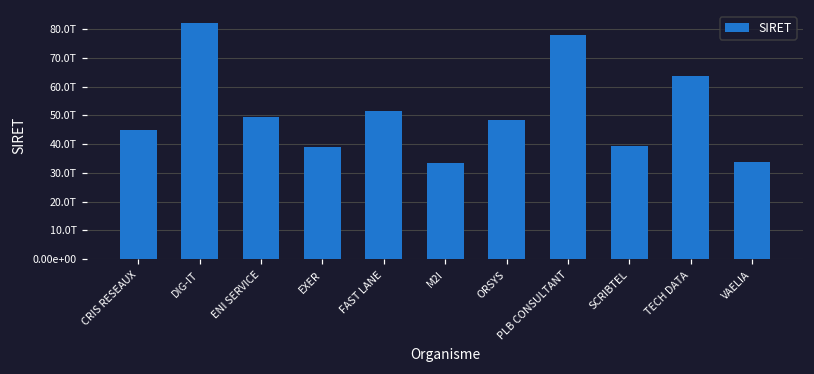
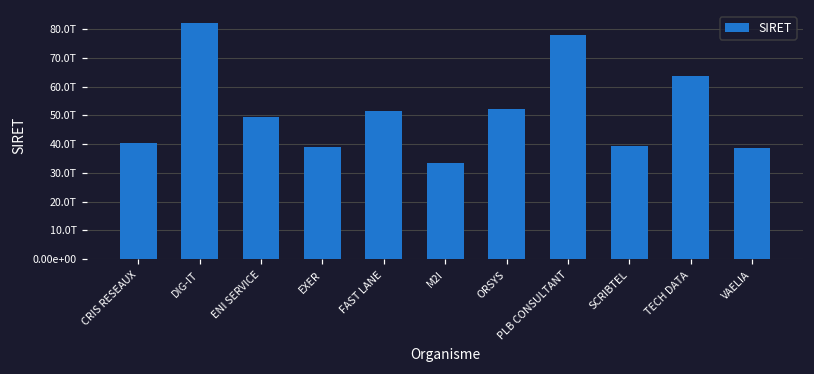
CRIS RESEAUX: 45T -> 40T
ORSYS: 48T -> 52T
VAELIA: 34T -> 39T
